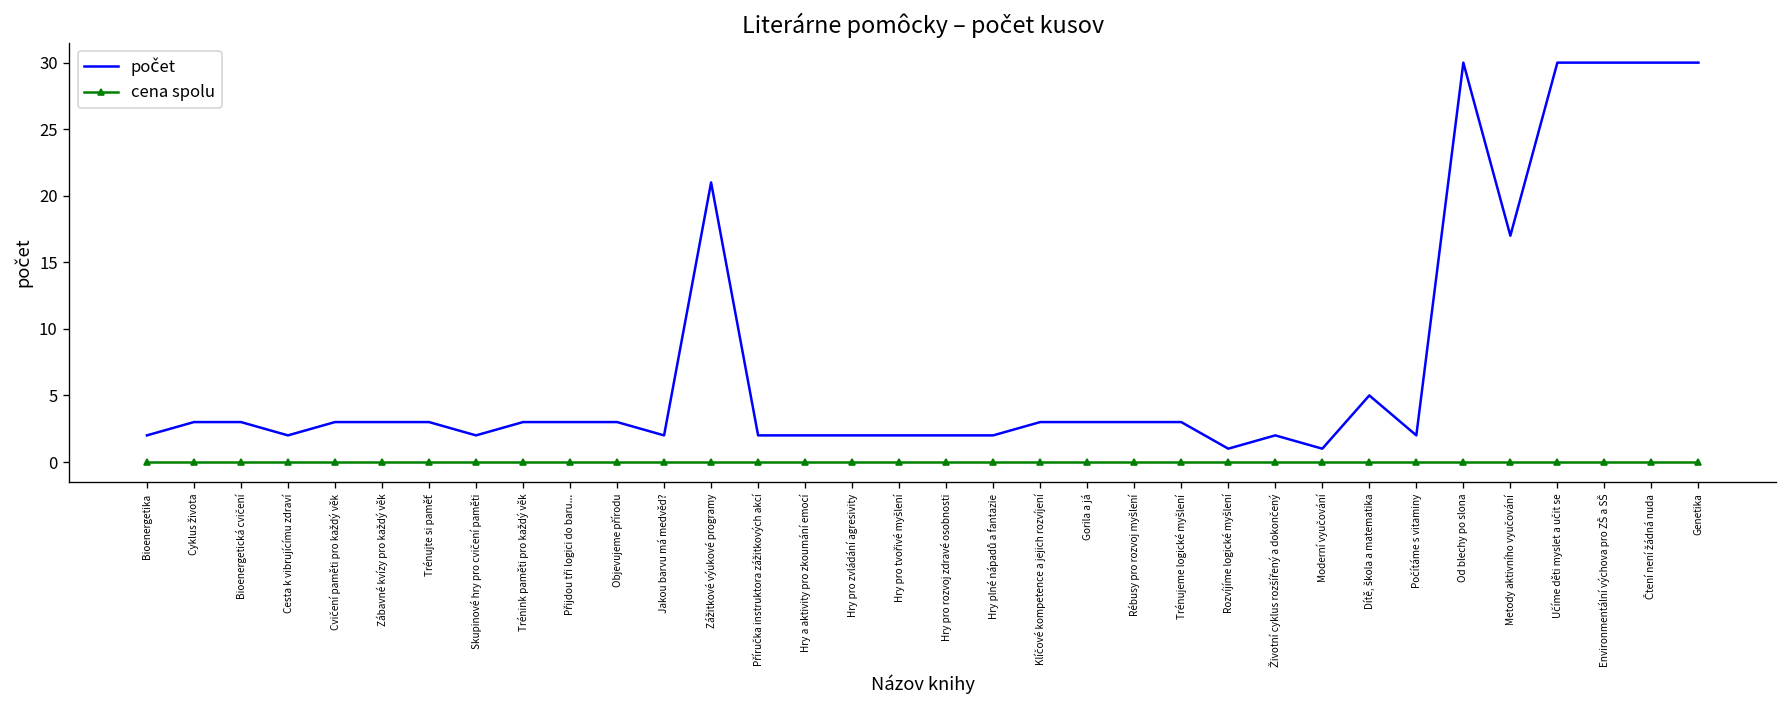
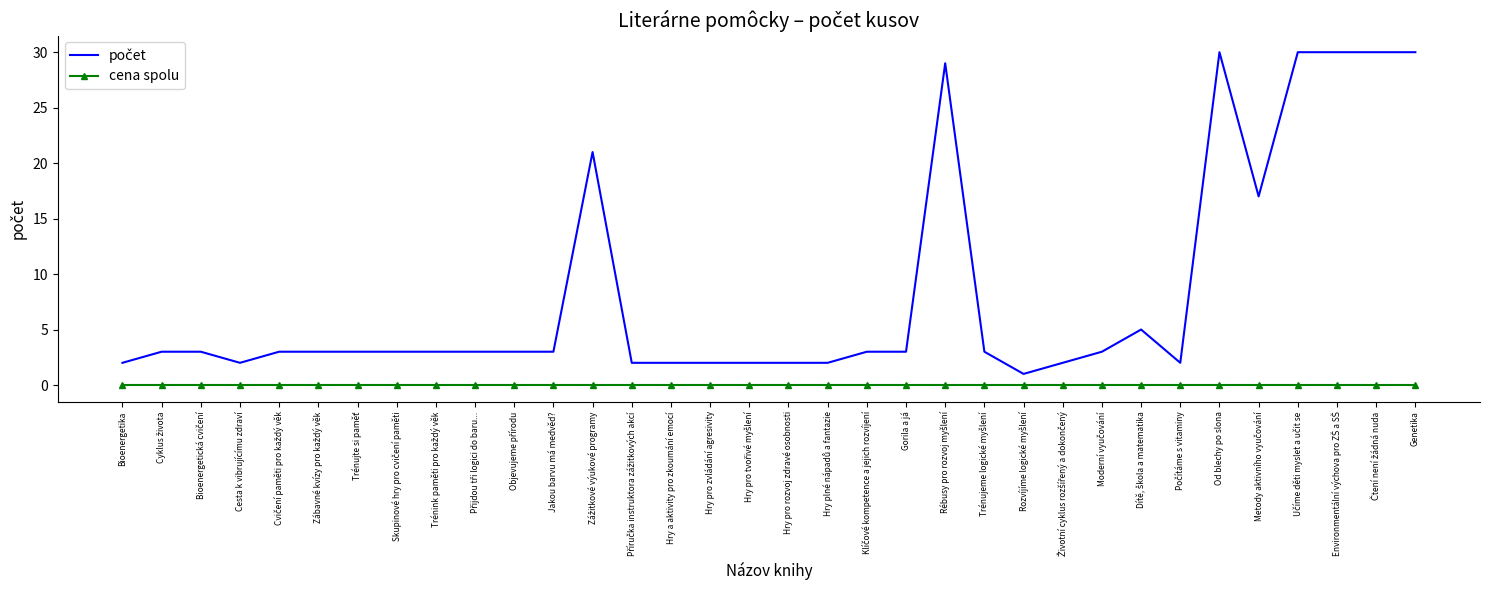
počet, Skupinové hry pro cvičení paměti: 2 -> 3
počet, Jakou barvu má medvěd?: 2 -> 3
počet, Rébusy pro rozvoj myšlení: 3 -> 29
počet, Moderní vyučování: 1 -> 3
